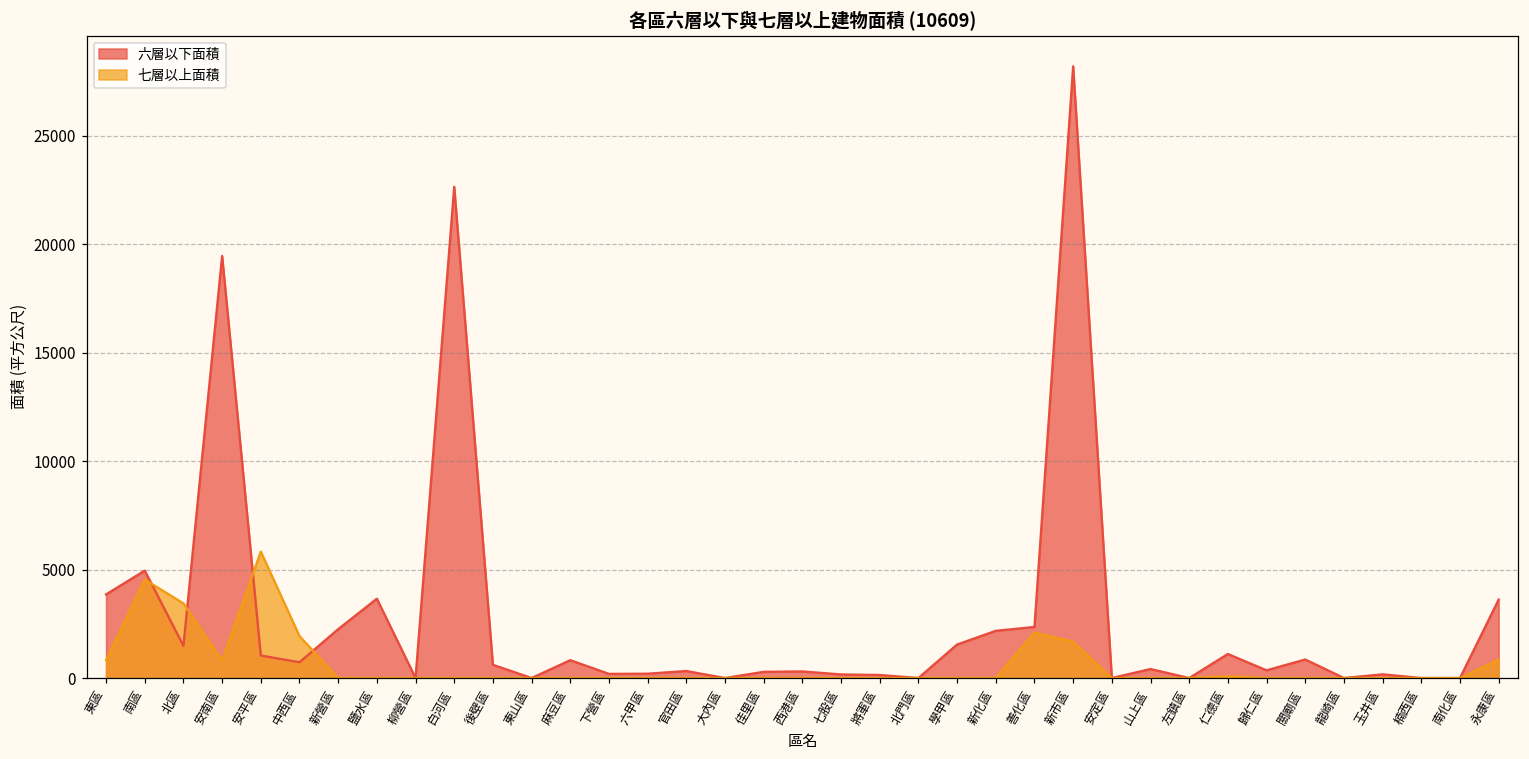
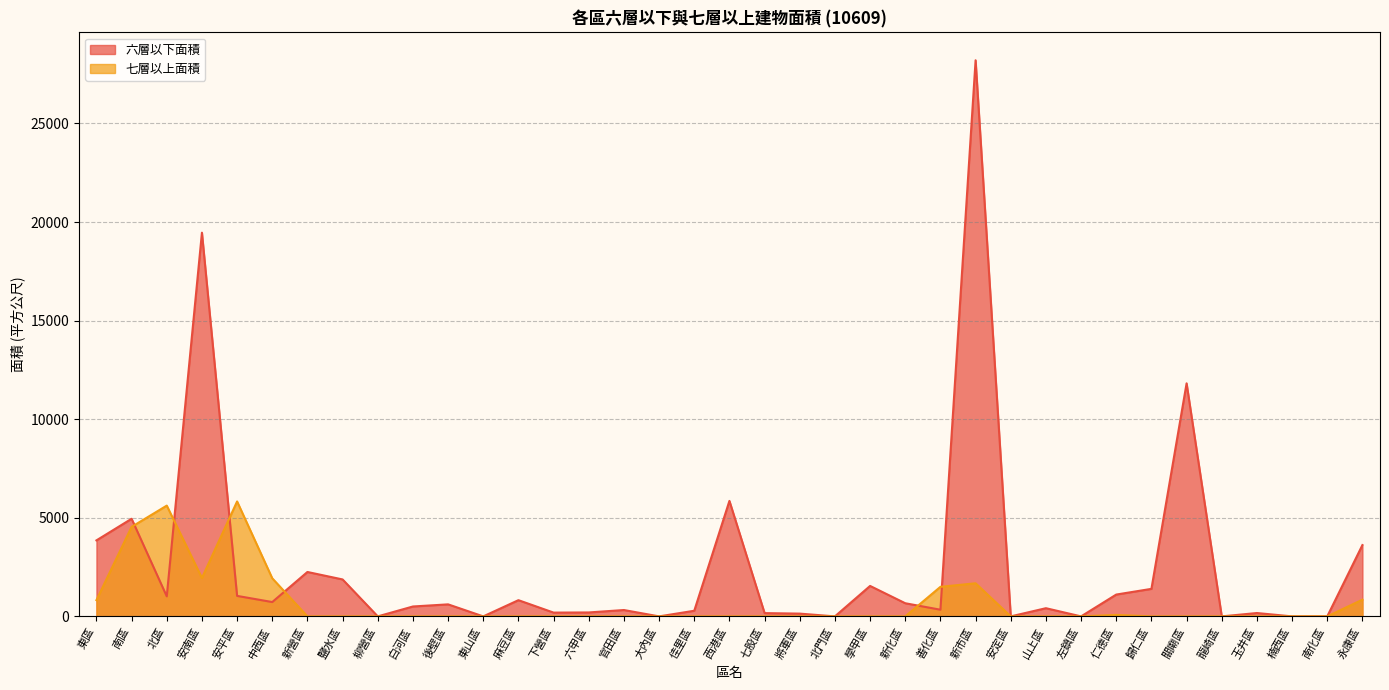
六層以下面積, 北區: 1500 -> 1000
七層以上面積, 北區: 3400 -> 5600
七層以上面積, 安南區: 800 -> 1900
六層以下面積, 鹽水區: 3700 -> 1900
六層以下面積, 白河區: 22600 -> 500
六層以下面積, 西港區: 300 -> 5900
六層以下面積, 新化區: 2200 -> 700
六層以下面積, 善化區: 2400 -> 300
七層以上面積, 善化區: 2100 -> 1500
六層以下面積, 歸仁區: 400 -> 1400
六層以下面積, 關廟區: 900 -> 11800
